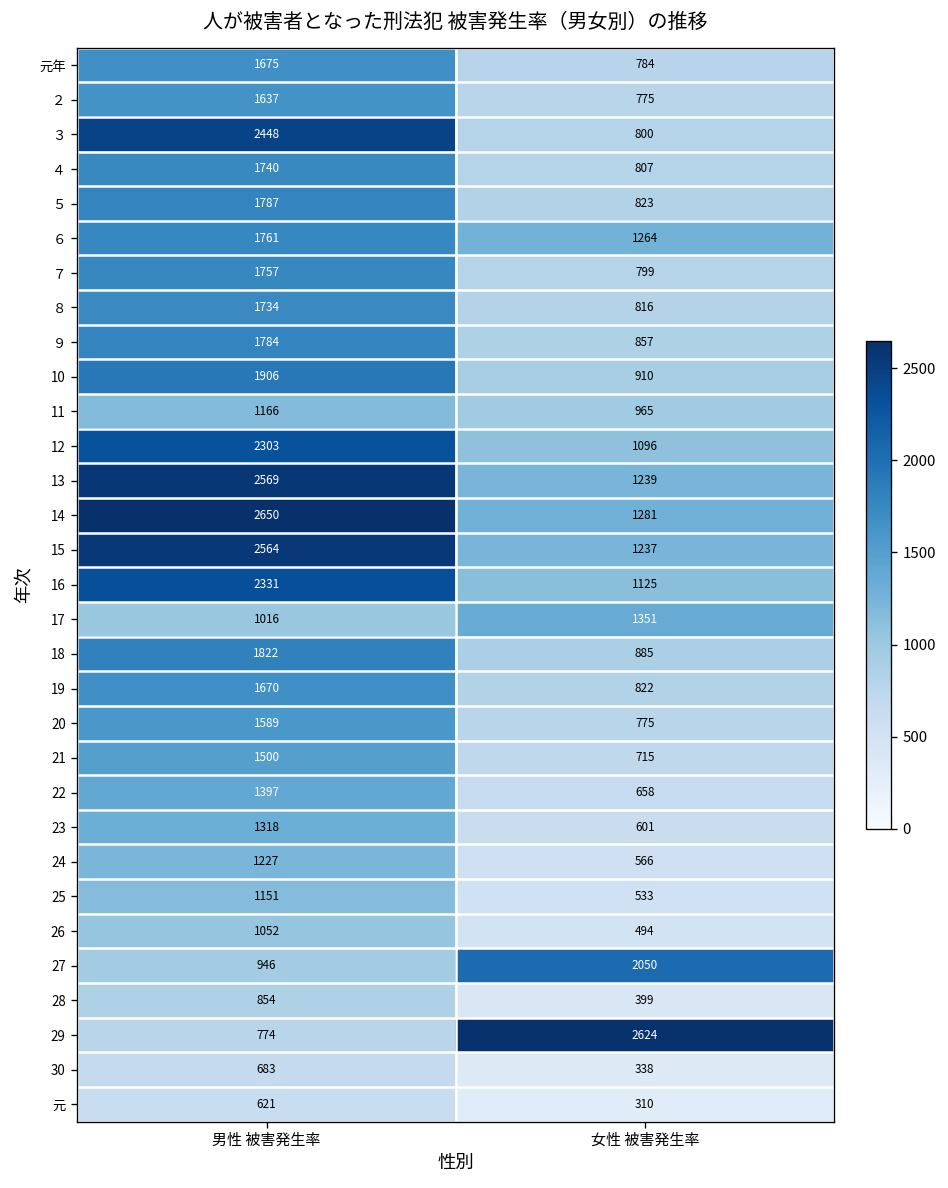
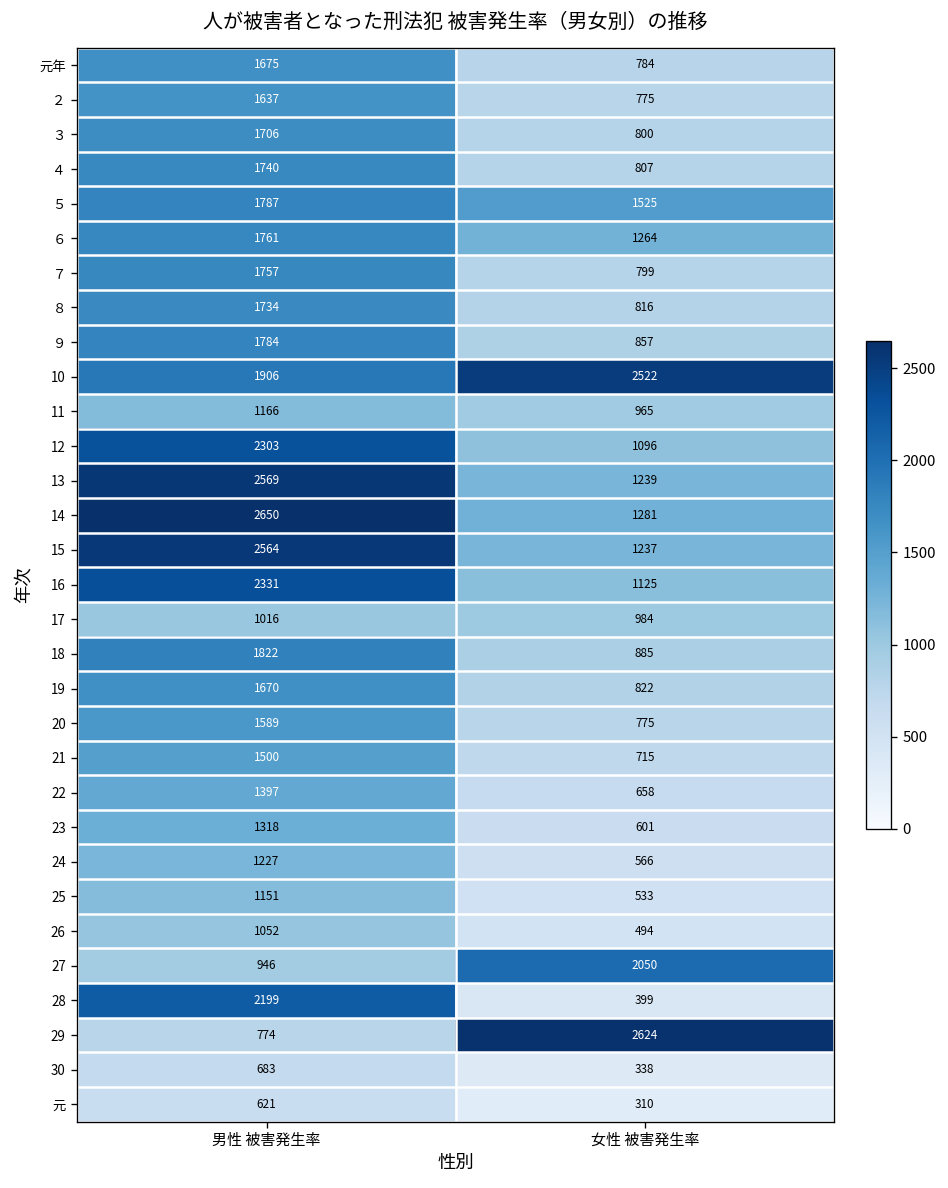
３, 男性 被害発生率: 2448 -> 1706
５, 女性 被害発生率: 823 -> 1525
10, 女性 被害発生率: 910 -> 2522
17, 女性 被害発生率: 1351 -> 984
28, 男性 被害発生率: 854 -> 2199
